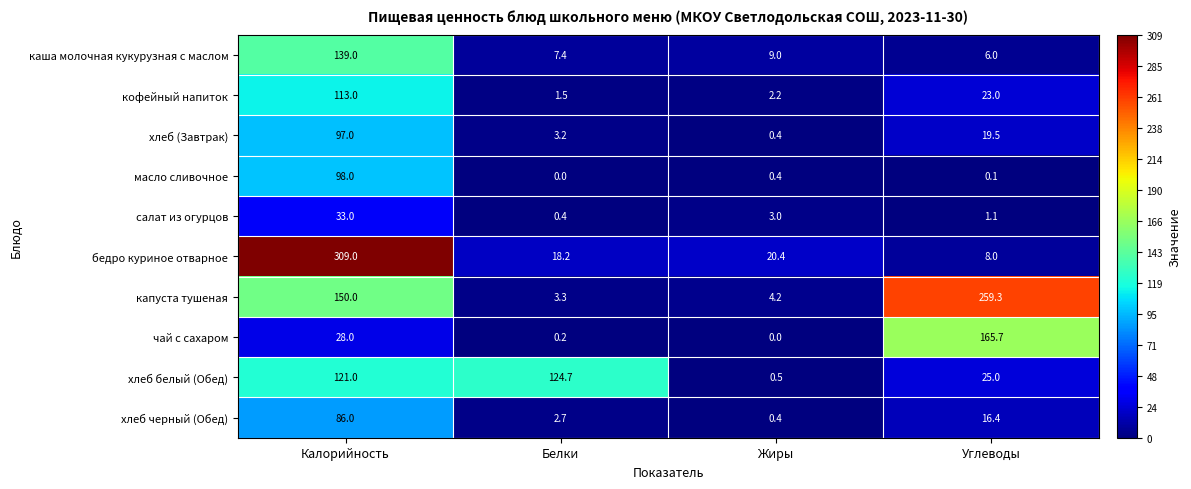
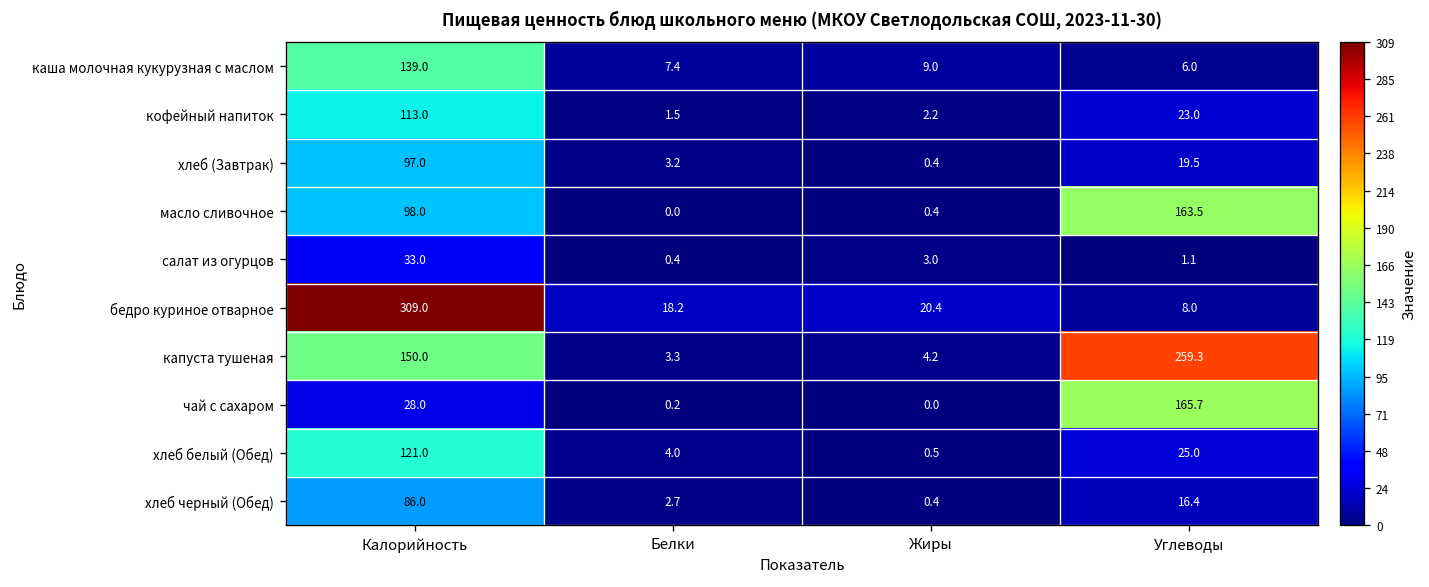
масло сливочное, Углеводы: 0.1 -> 163.5
хлеб белый (Обед), Белки: 124.7 -> 4.0
